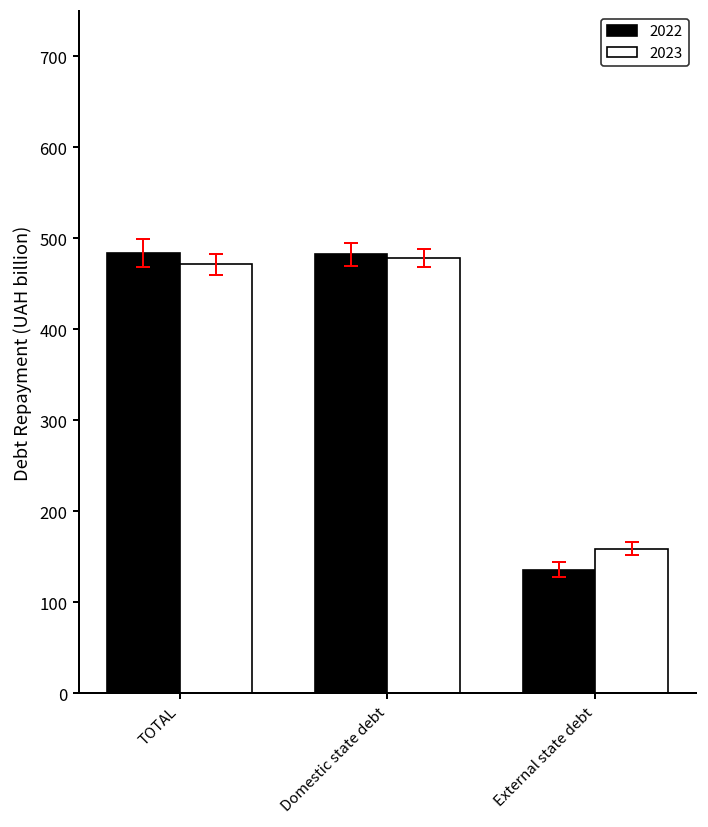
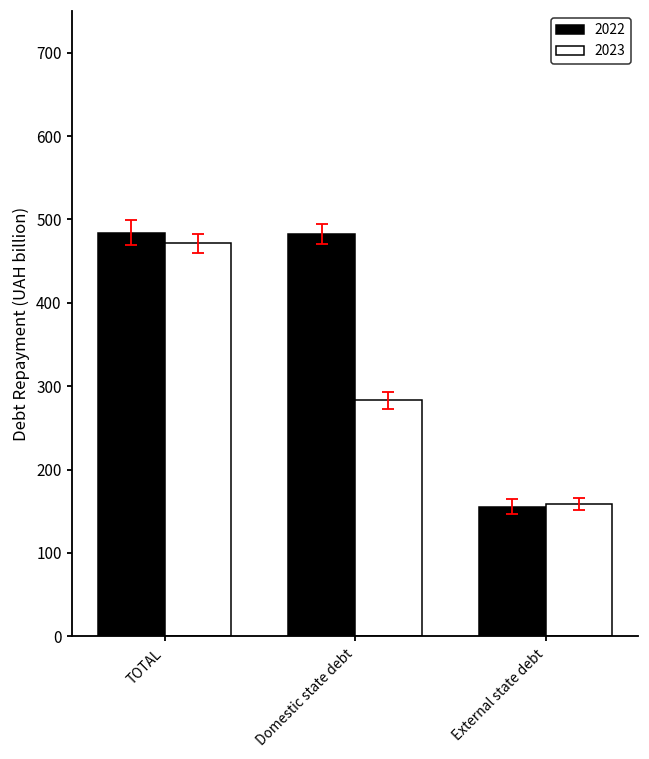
2023, Domestic state debt: 480 -> 280
2022, External state debt: 140 -> 160
